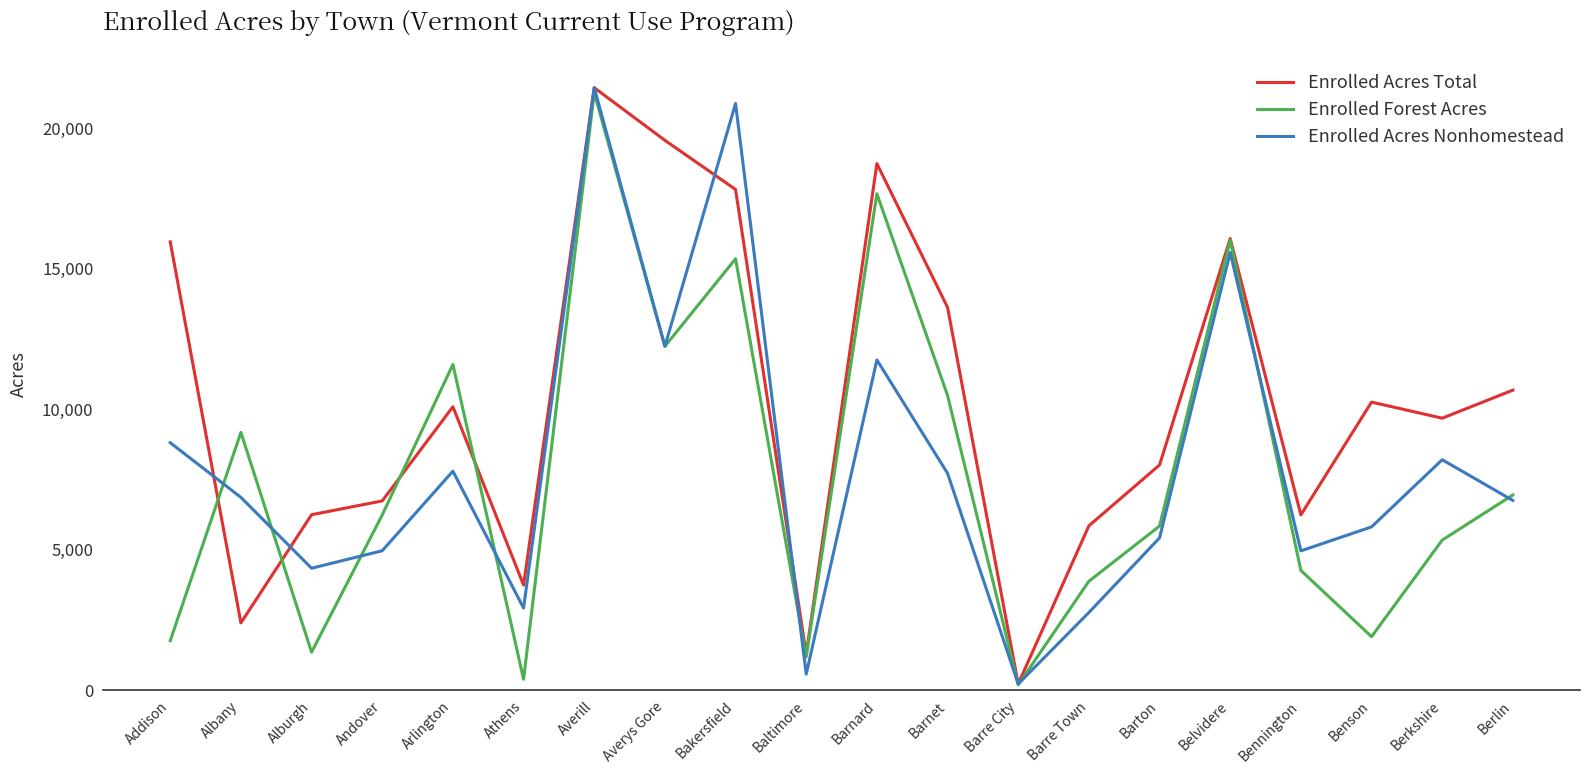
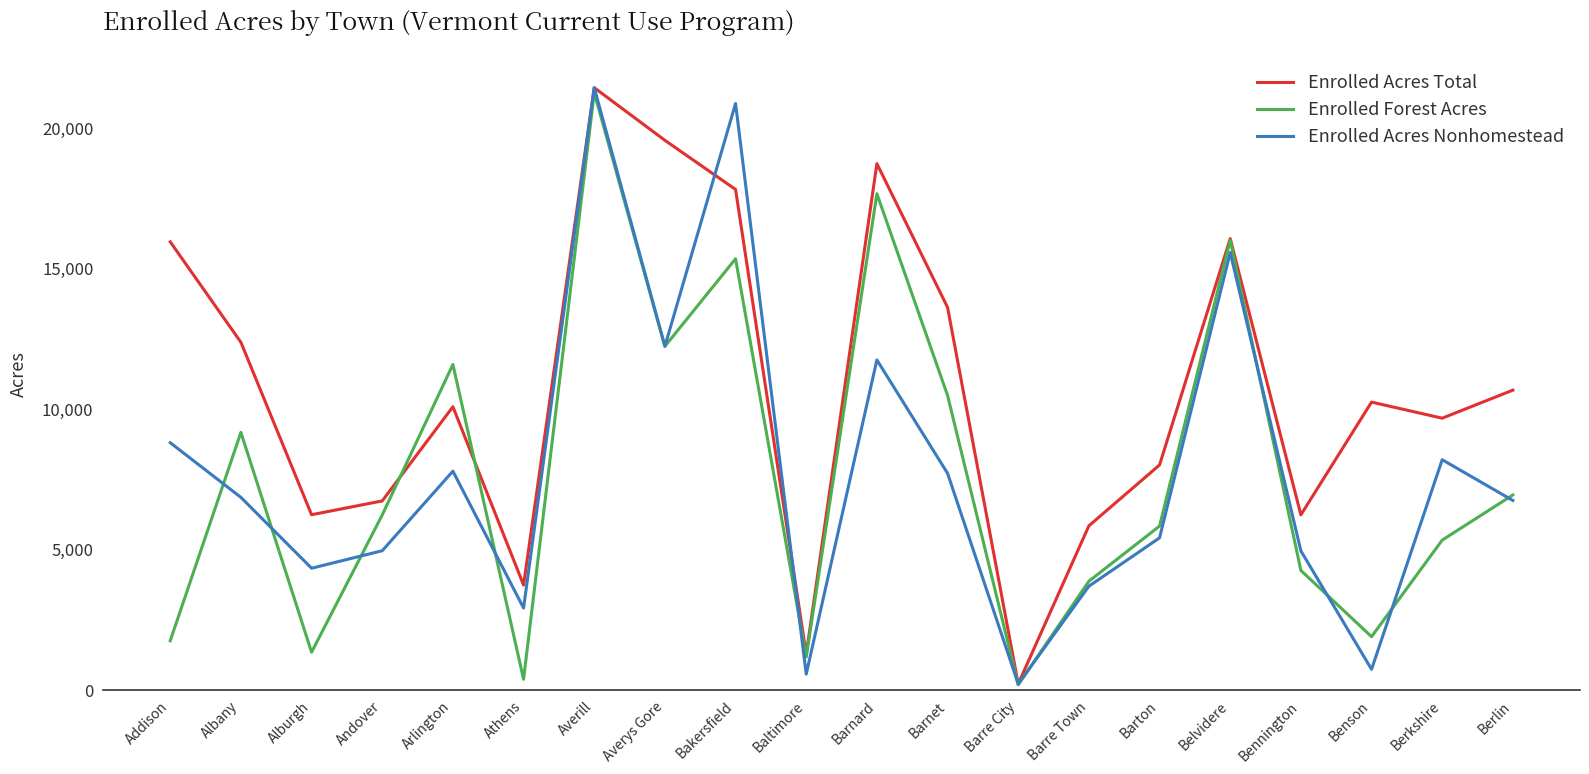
Enrolled Acres Total, Albany: 2,400 -> 12,400
Enrolled Acres Nonhomestead, Barre Town: 2,800 -> 3,700
Enrolled Acres Nonhomestead, Benson: 5,800 -> 700
